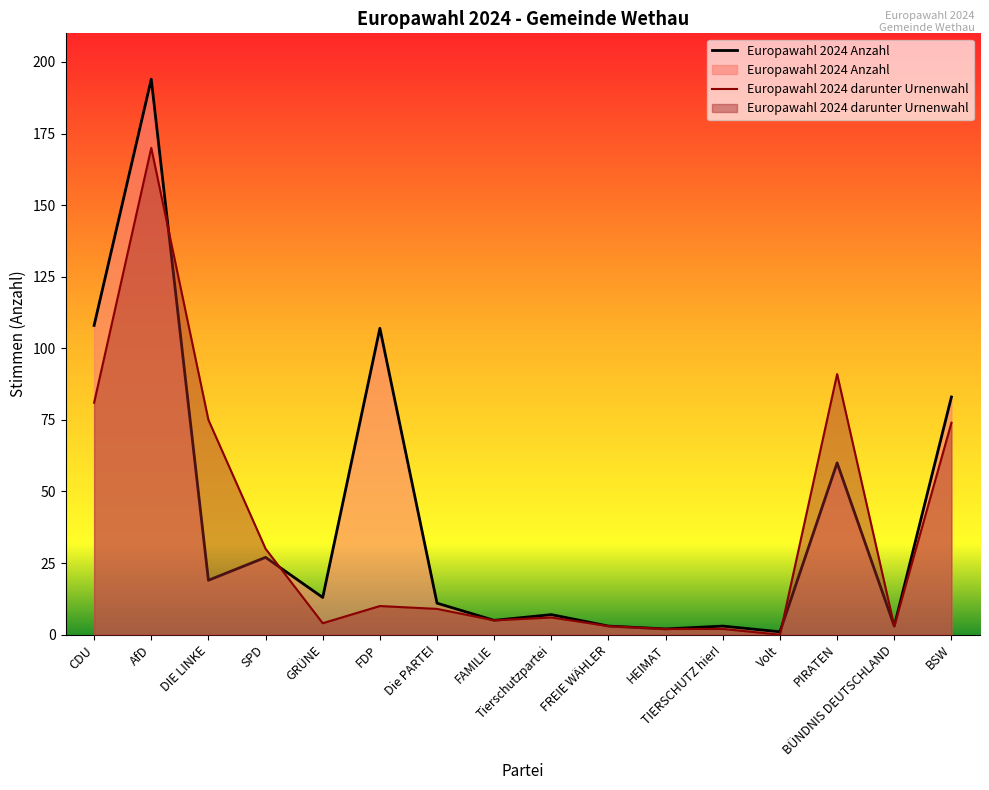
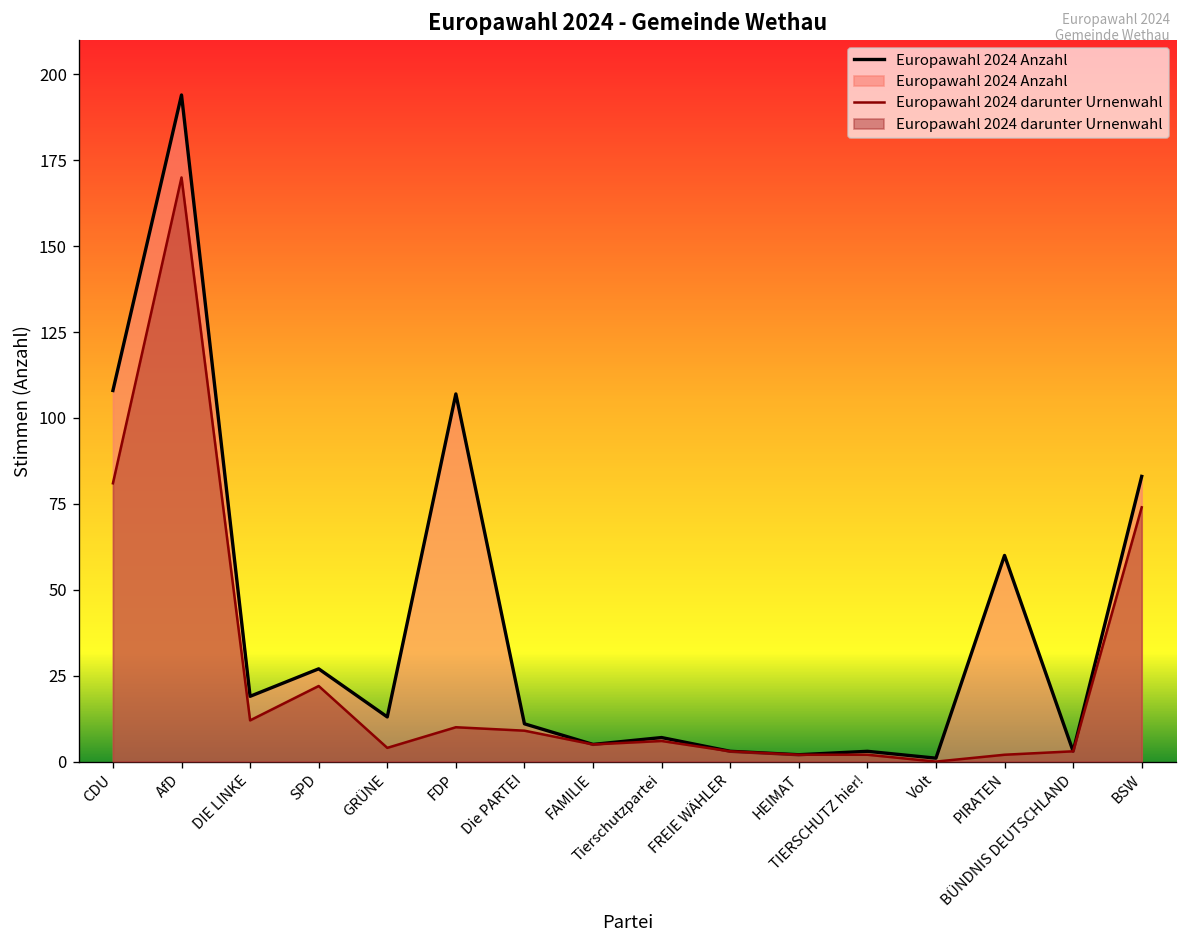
Europawahl 2024 darunter Urnenwahl, DIE LINKE: 75 -> 12
Europawahl 2024 darunter Urnenwahl, SPD: 30 -> 22
Europawahl 2024 darunter Urnenwahl, PIRATEN: 91 -> 2
